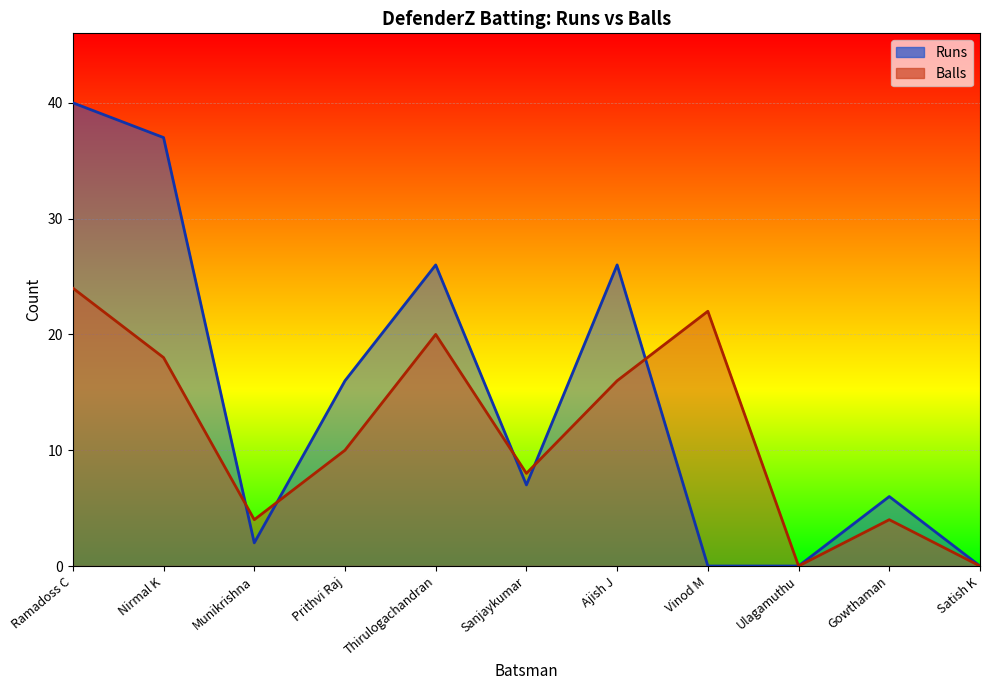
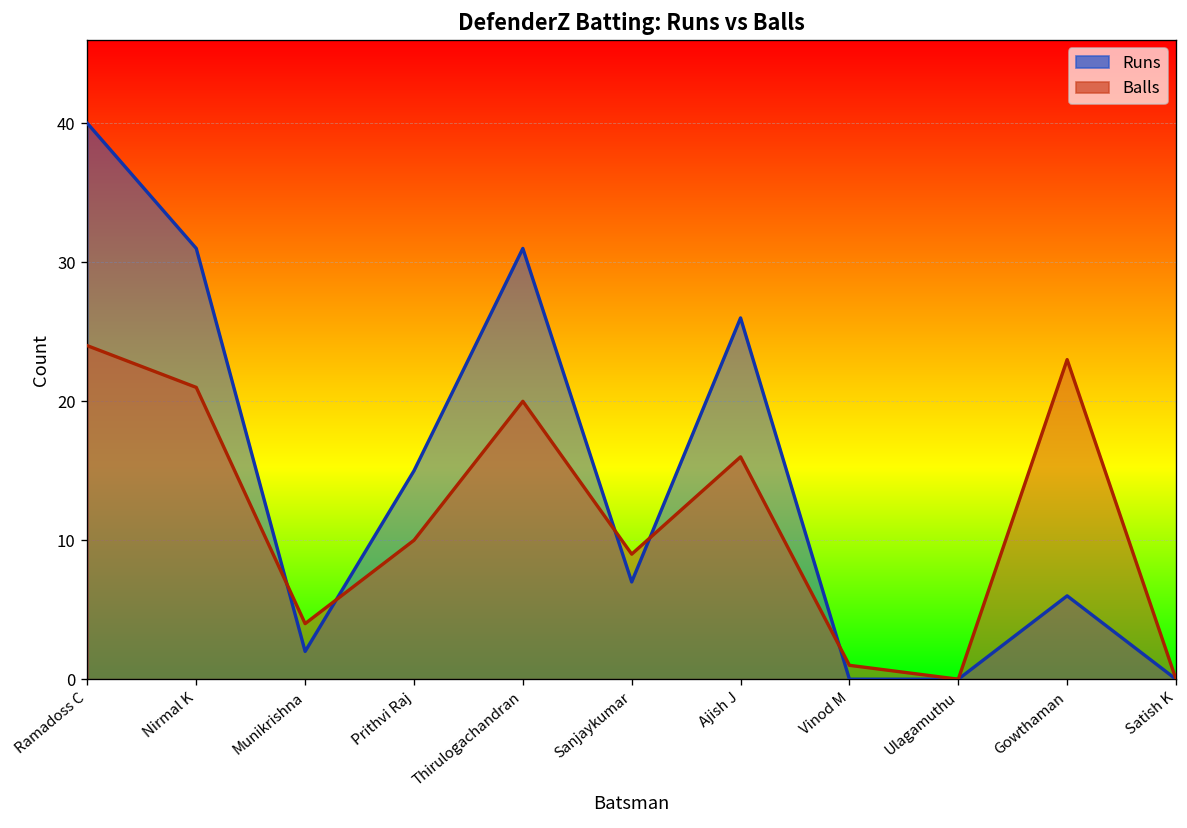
Runs, Nirmal K: 37 -> 31
Balls, Nirmal K: 18 -> 21
Runs, Prithvi Raj: 16 -> 15
Runs, Thirulogachandran: 26 -> 31
Balls, Sanjaykumar: 8 -> 9
Balls, Vinod M: 22 -> 1
Balls, Gowthaman: 4 -> 23
